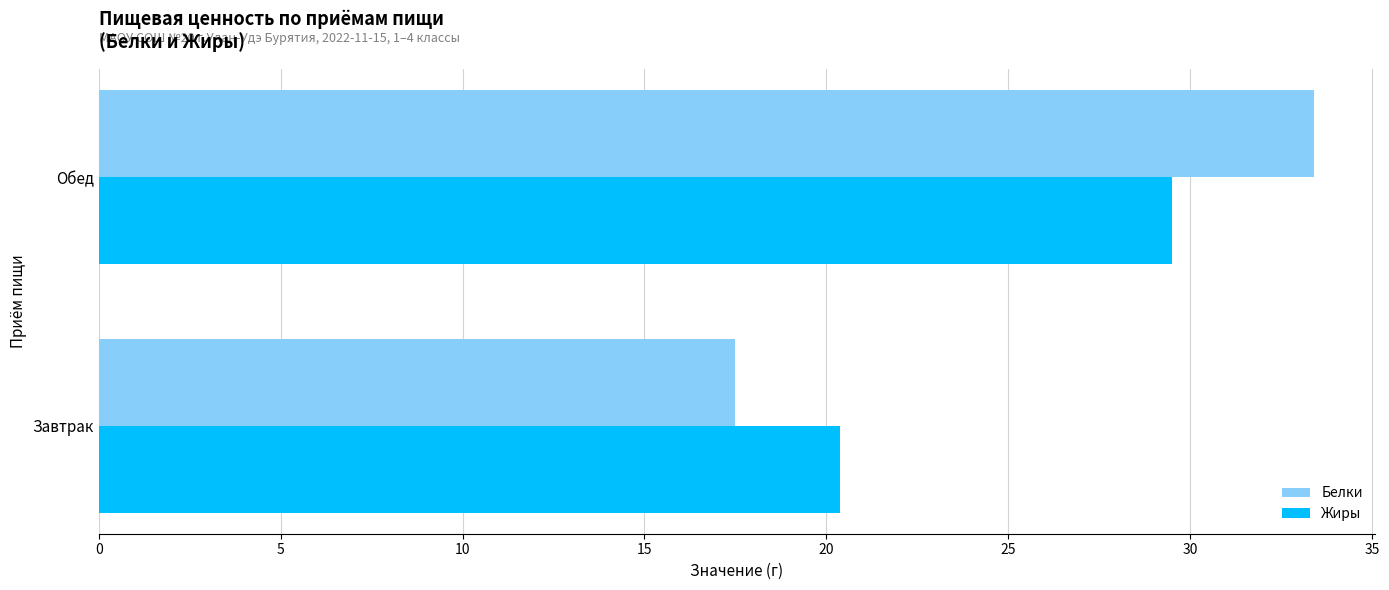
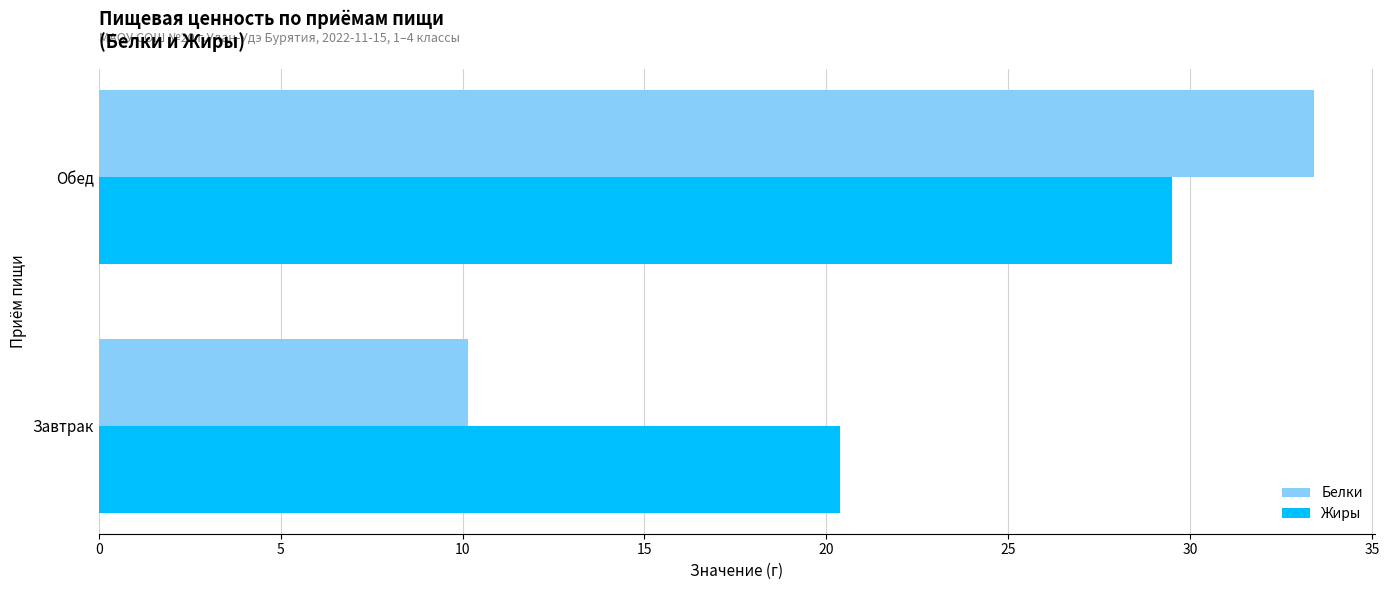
Белки, Завтрак: 17.5 -> 10.2
